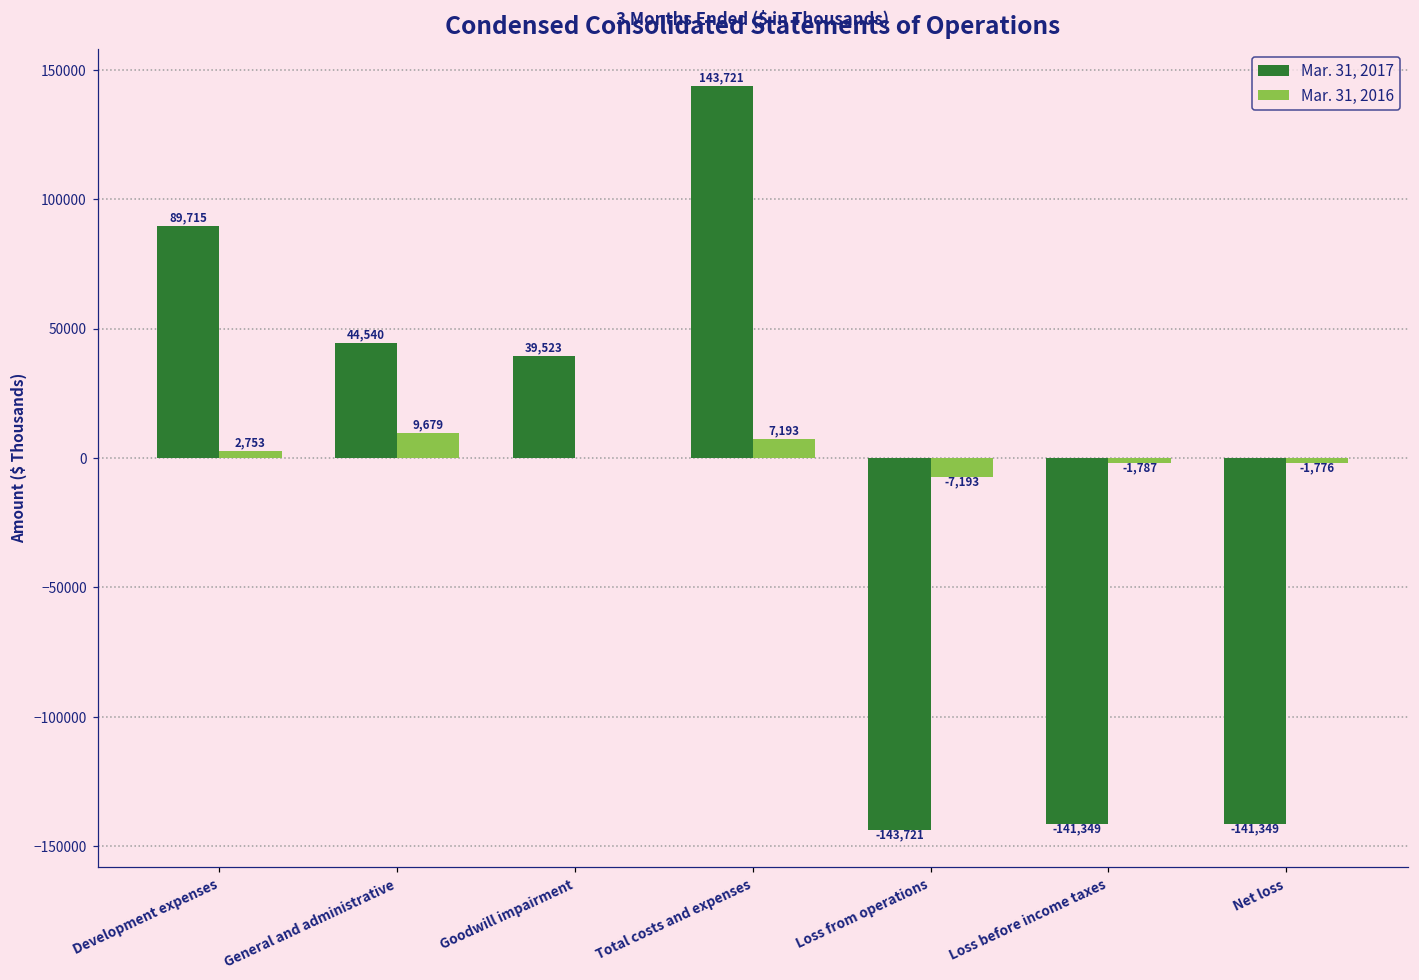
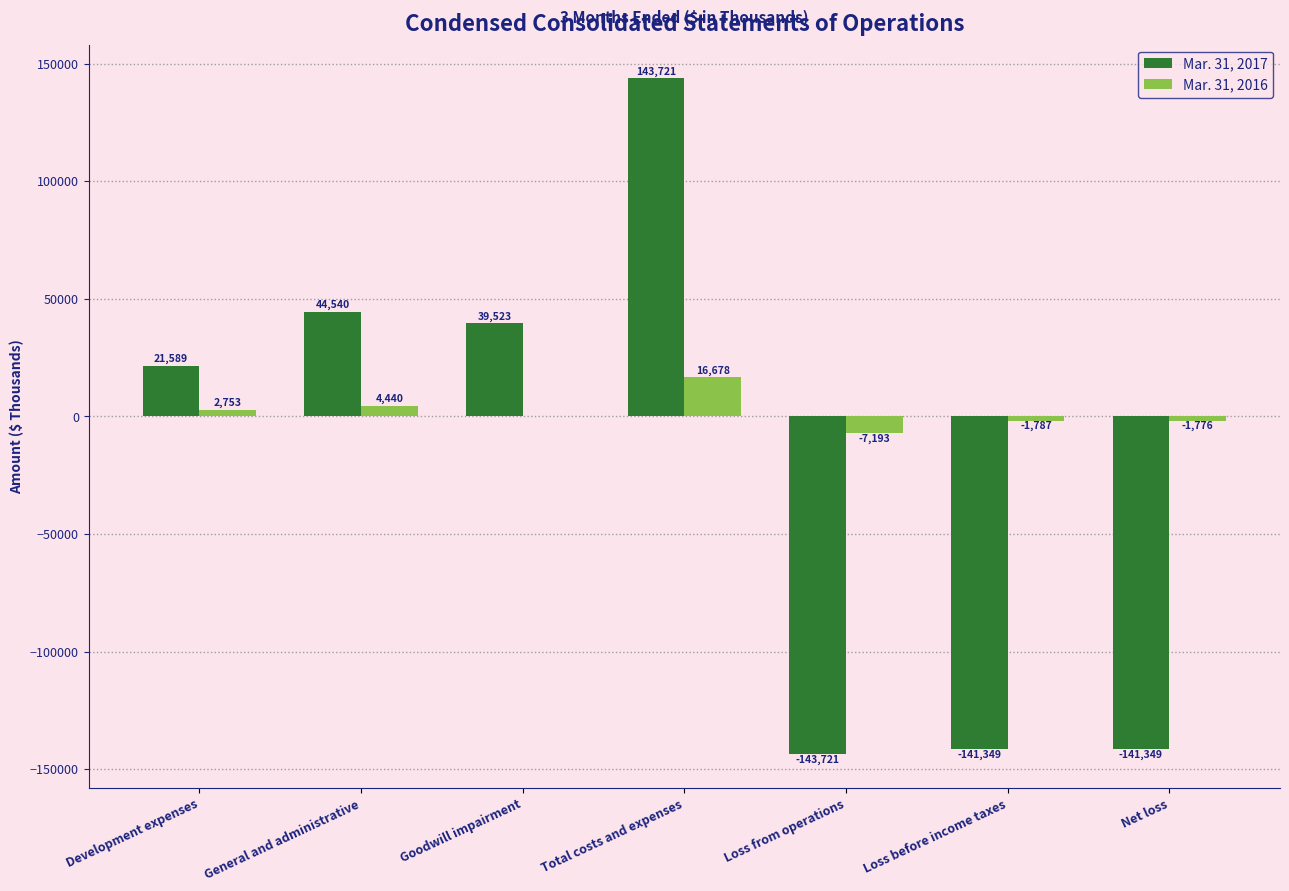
Mar. 31, 2017, Development expenses: 89,715 -> 21,589
Mar. 31, 2016, General and administrative: 9,679 -> 4,440
Mar. 31, 2016, Total costs and expenses: 7,193 -> 16,678
